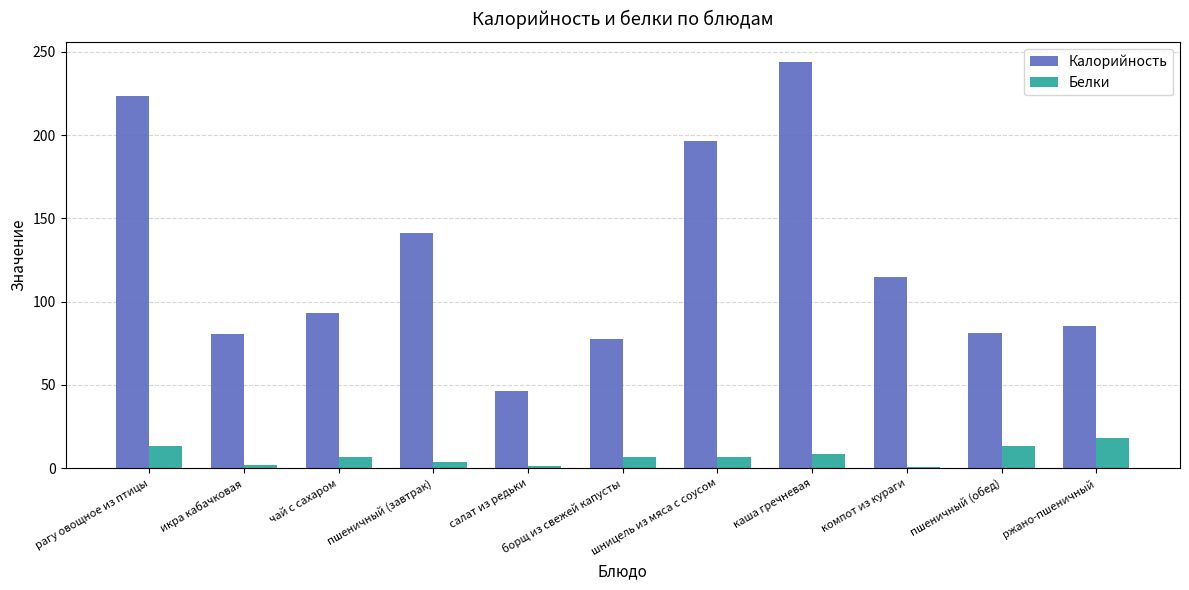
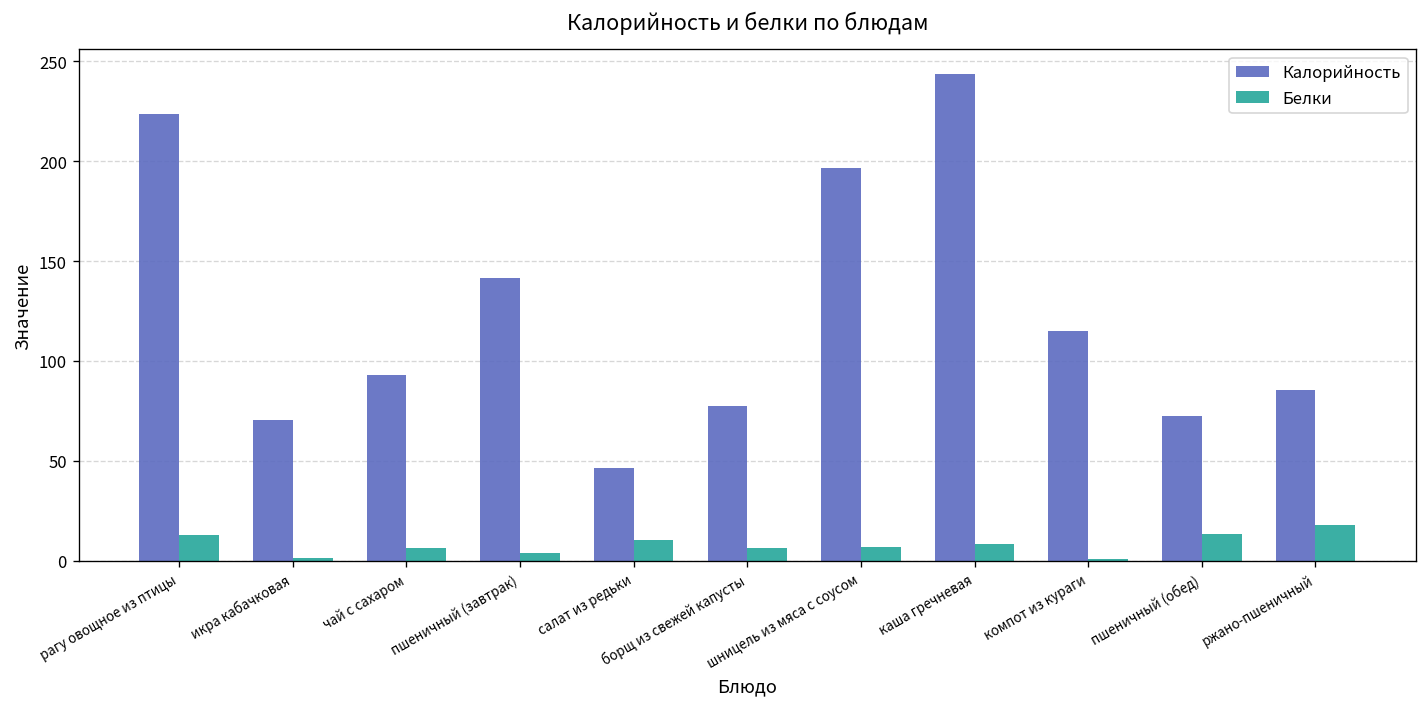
Калорийность, икра кабачковая: 80 -> 70
Белки, салат из редьки: 1 -> 10
Калорийность, пшеничный (обед): 81 -> 72
